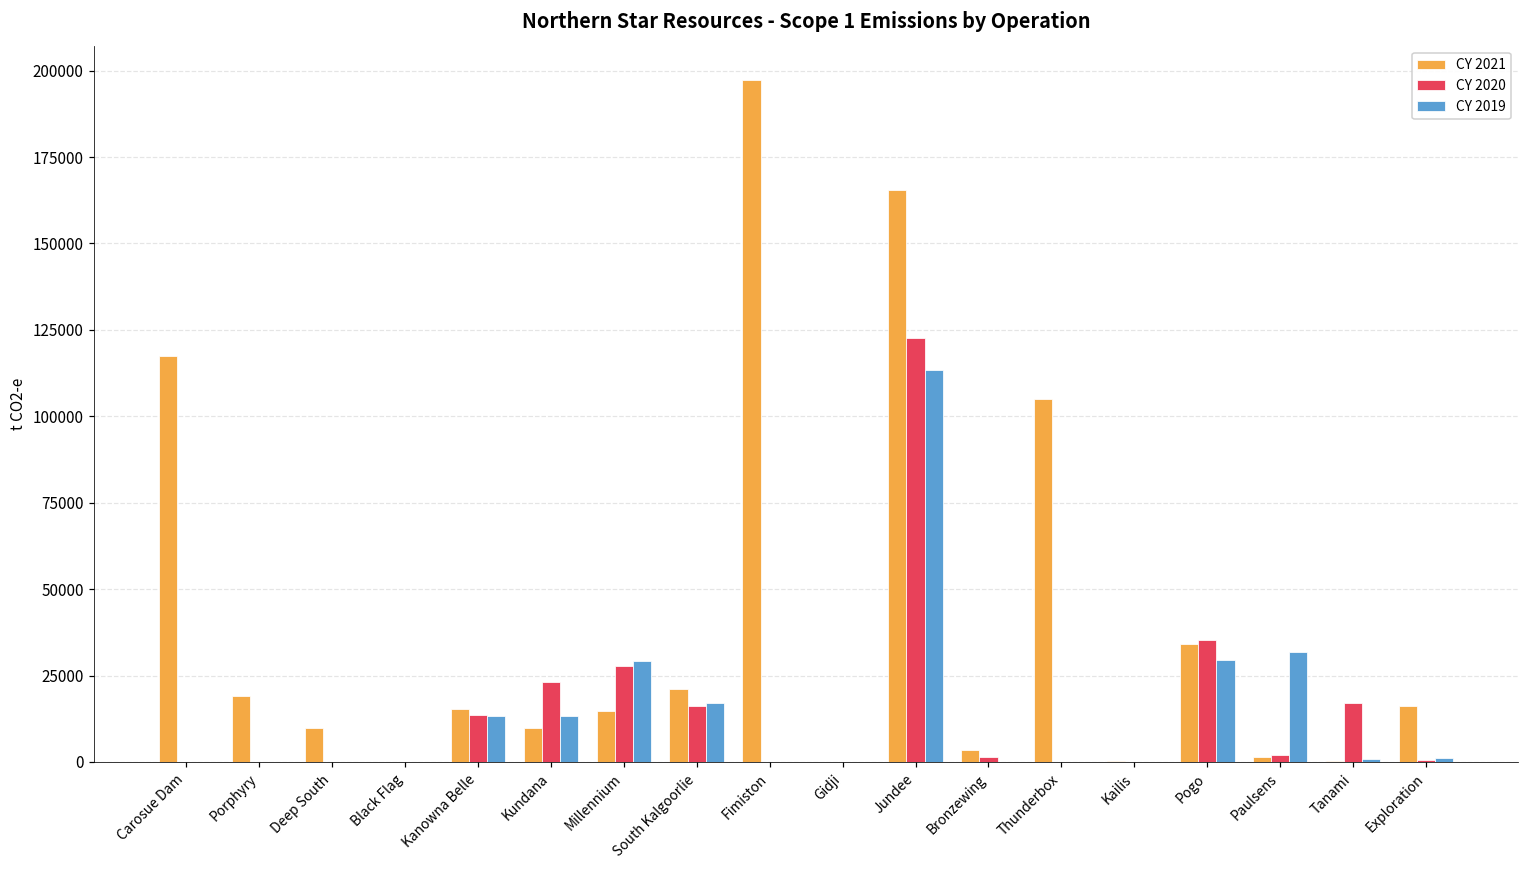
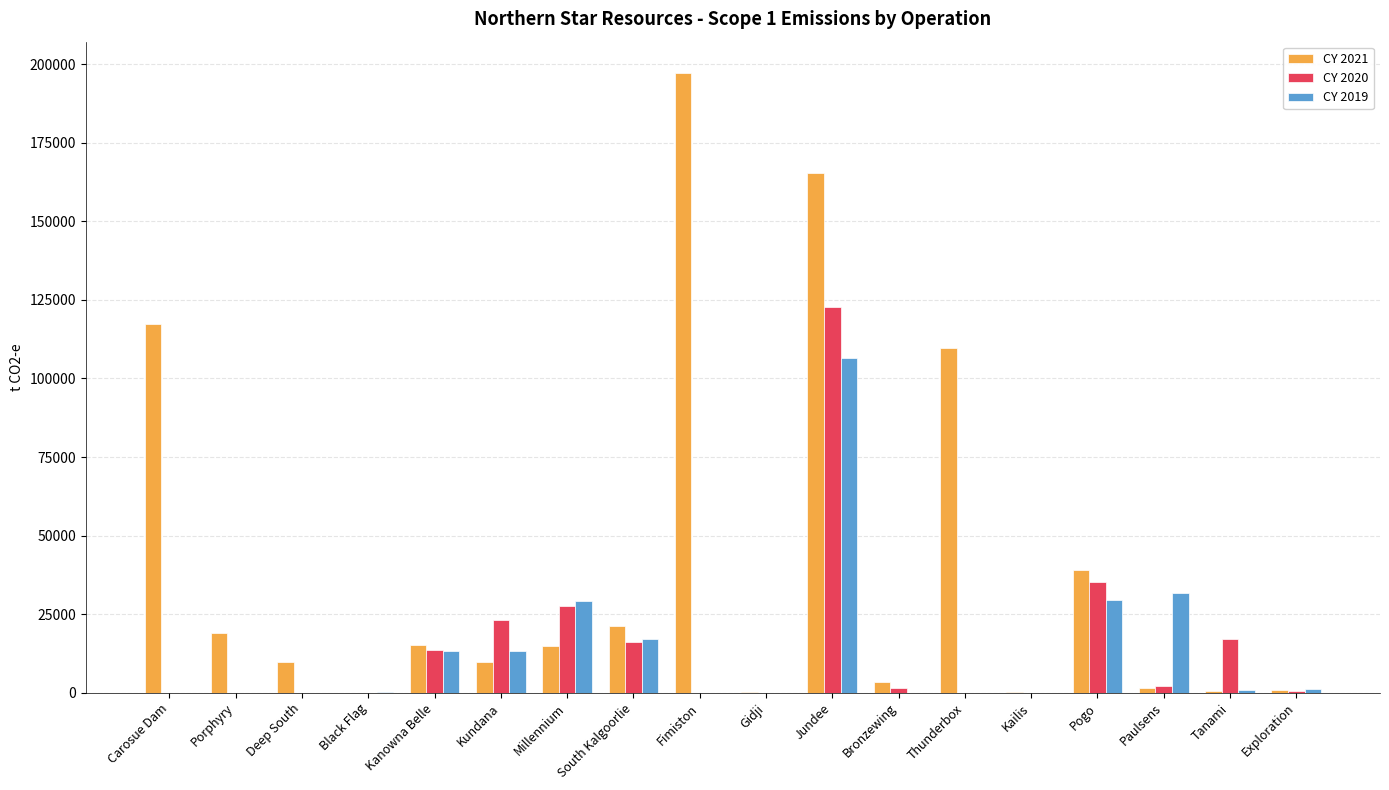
CY 2019, Jundee: 113000 -> 106000
CY 2021, Thunderbox: 105000 -> 110000
CY 2021, Pogo: 34000 -> 39000
CY 2021, Exploration: 16000 -> 1000
